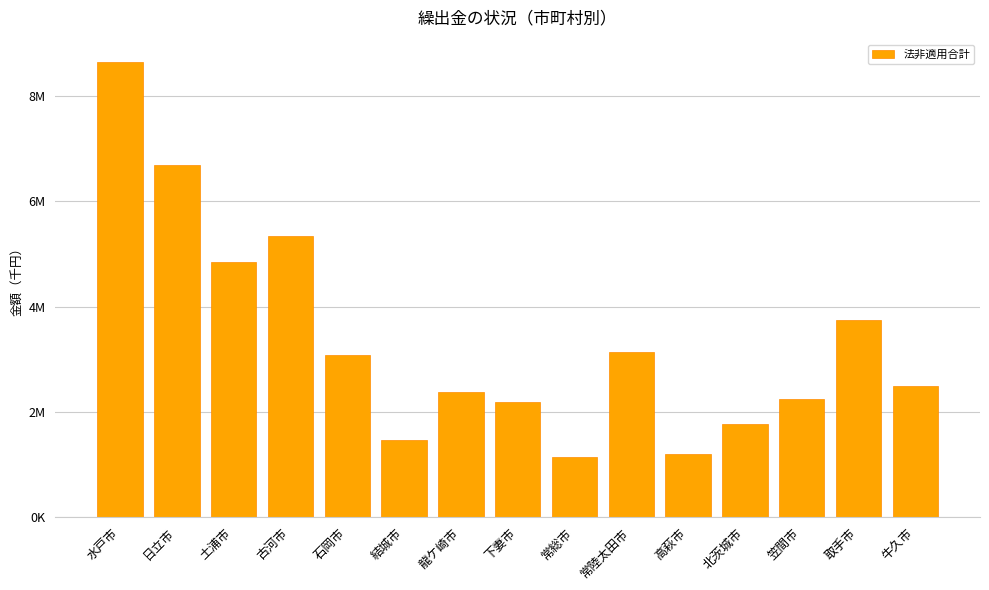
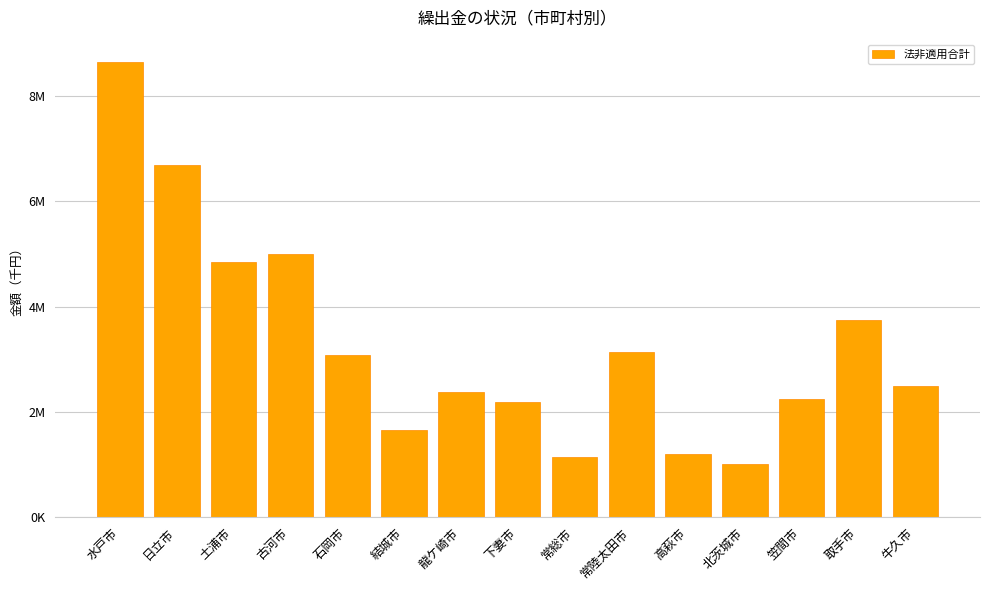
古河市: 5300000 -> 5000000
結城市: 1500000 -> 1700000
北茨城市: 1800000 -> 1000000
